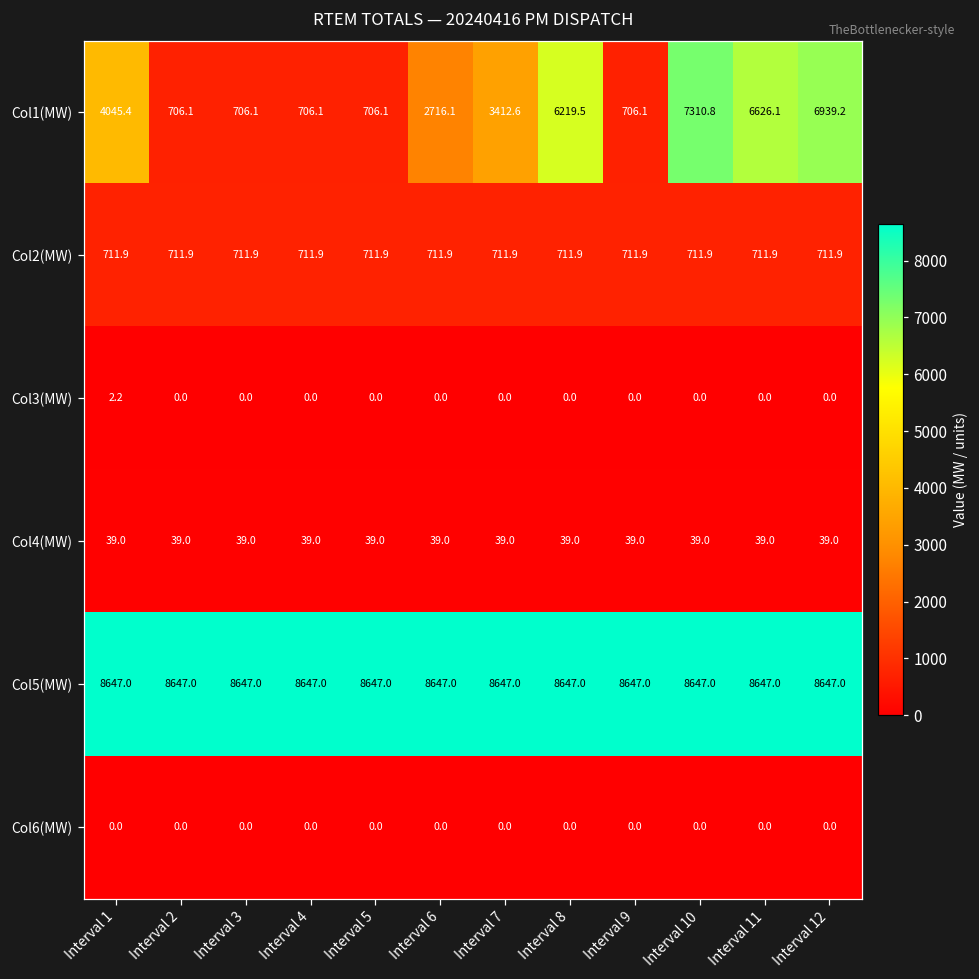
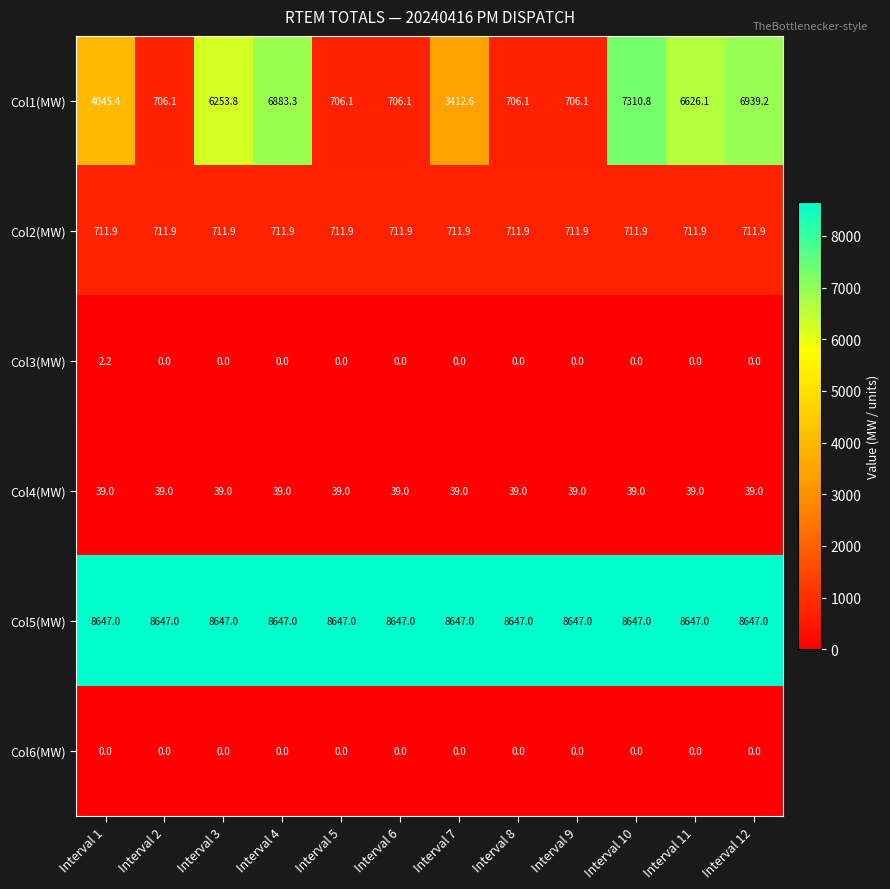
Col1(MW), Interval 3: 706.1 -> 6253.8
Col1(MW), Interval 4: 706.1 -> 6883.3
Col1(MW), Interval 6: 2716.1 -> 706.1
Col1(MW), Interval 8: 6219.5 -> 706.1
